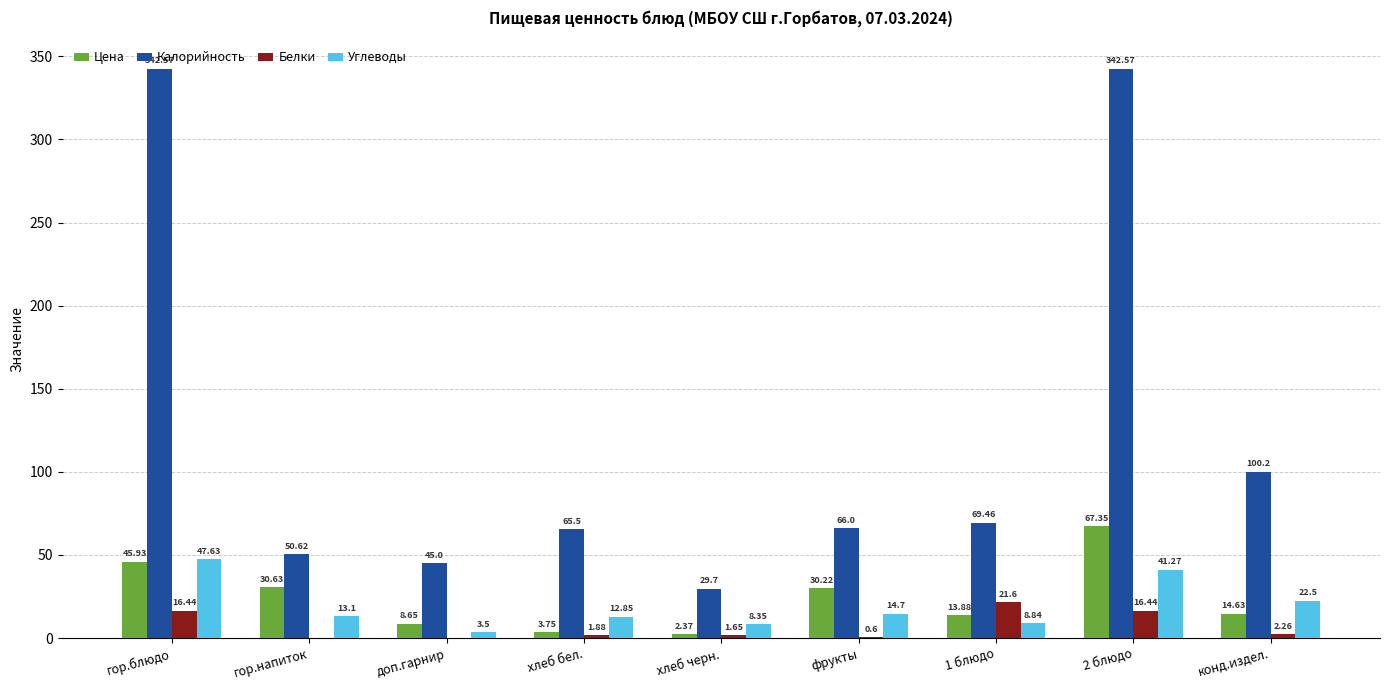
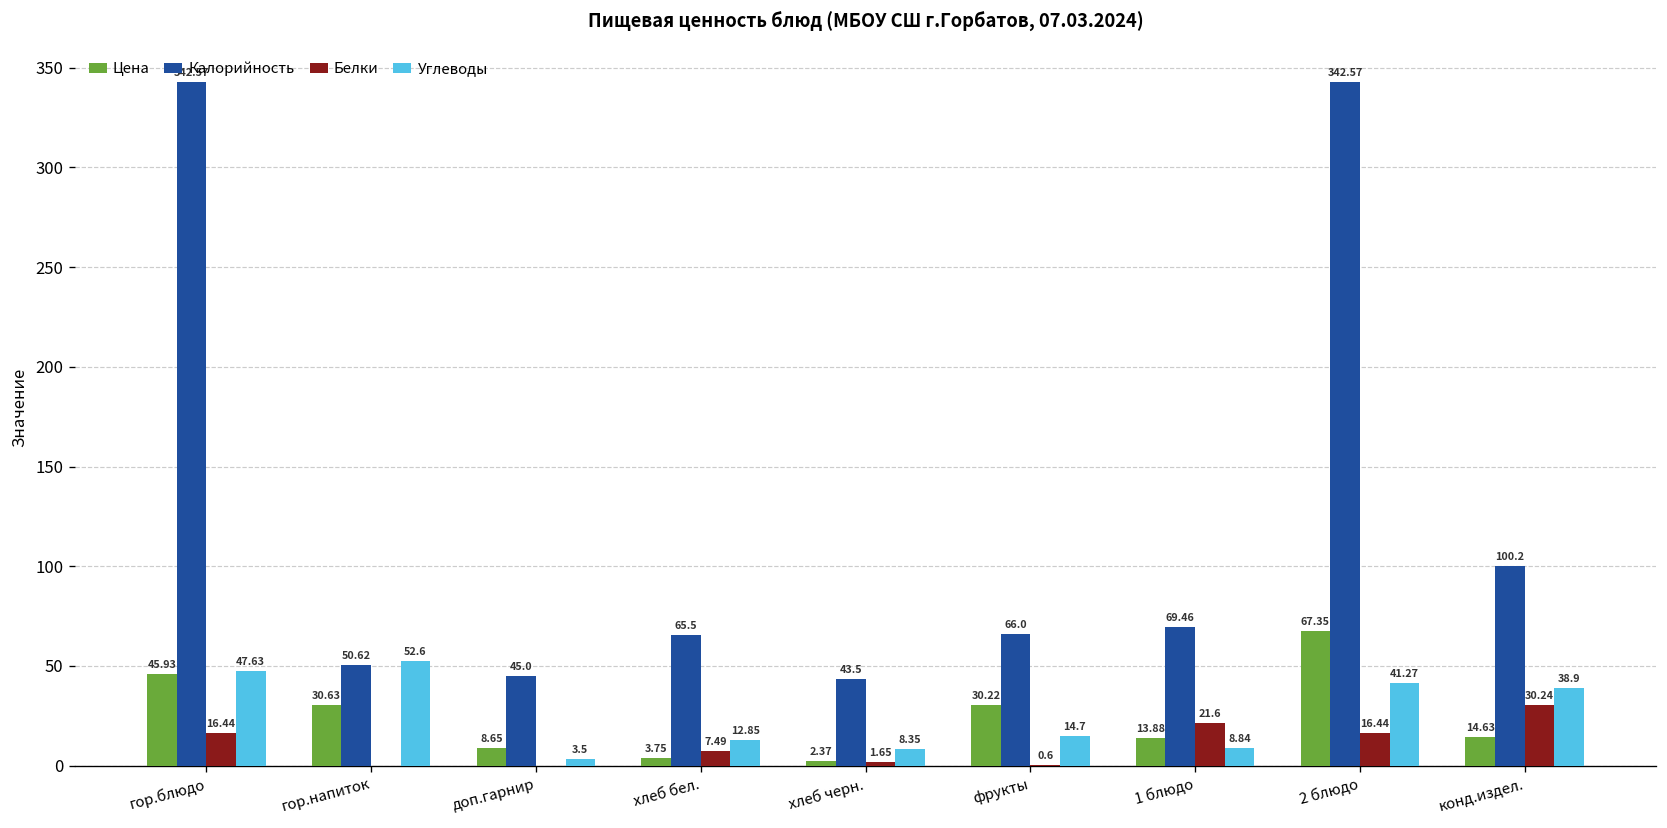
Углеводы, гор.напиток: 13.1 -> 52.6
Белки, хлеб бел.: 1.88 -> 7.49
Калорийность, хлеб черн.: 29.7 -> 43.5
Белки, конд.издел.: 2.26 -> 30.24
Углеводы, конд.издел.: 22.5 -> 38.9
